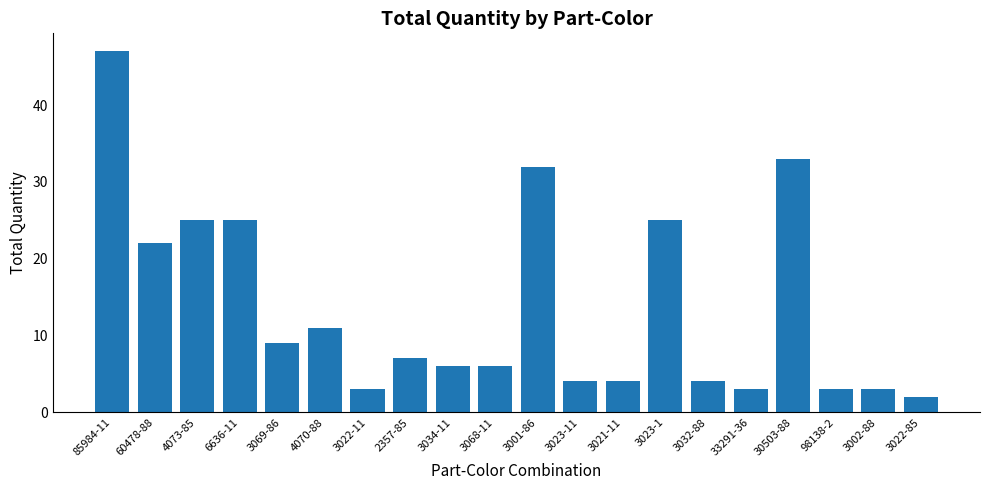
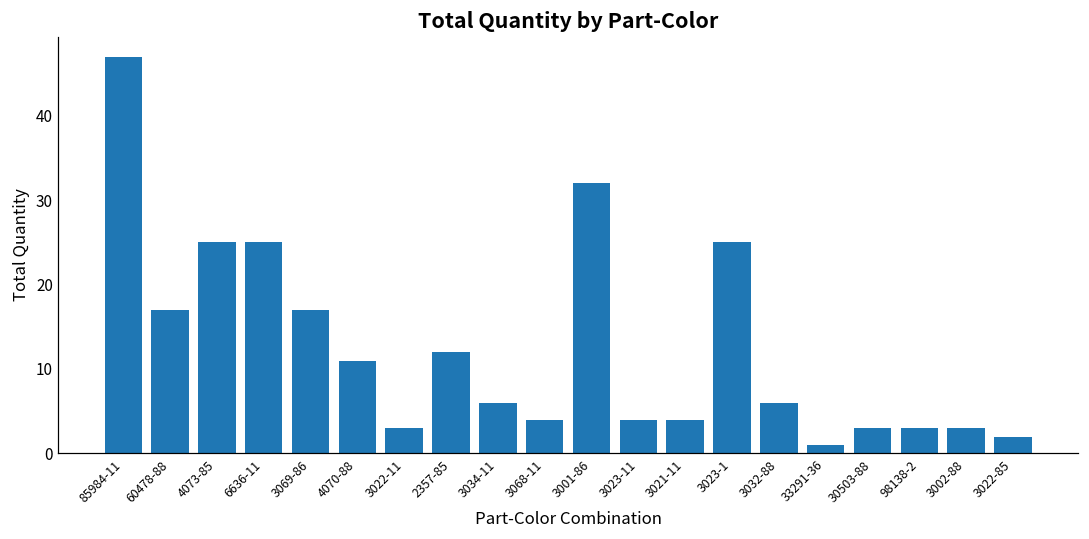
60478-88: 22 -> 17
3069-86: 9 -> 17
2357-85: 7 -> 12
3068-11: 6 -> 4
3032-88: 4 -> 6
33291-36: 3 -> 1
30503-88: 33 -> 3
